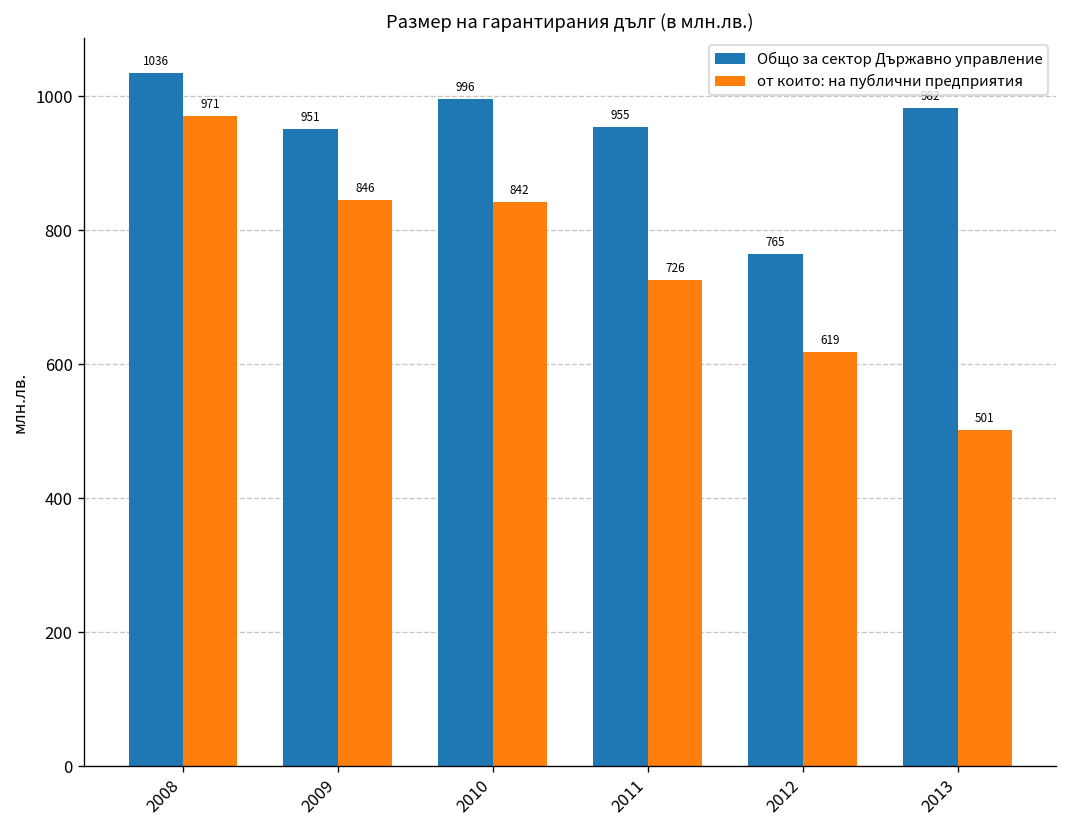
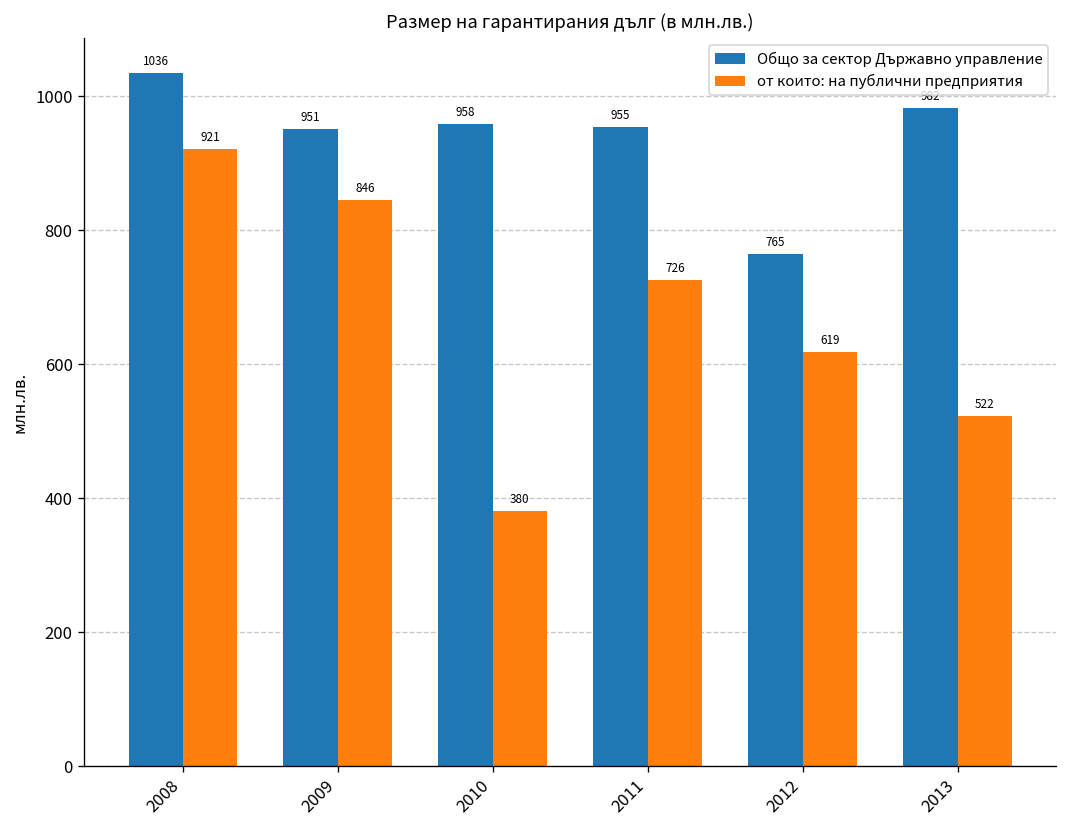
от които: на публични предприятия, 2008: 971 -> 921
Общо за сектор Държавно управление, 2010: 996 -> 958
от които: на публични предприятия, 2010: 842 -> 380
от които: на публични предприятия, 2013: 501 -> 522
